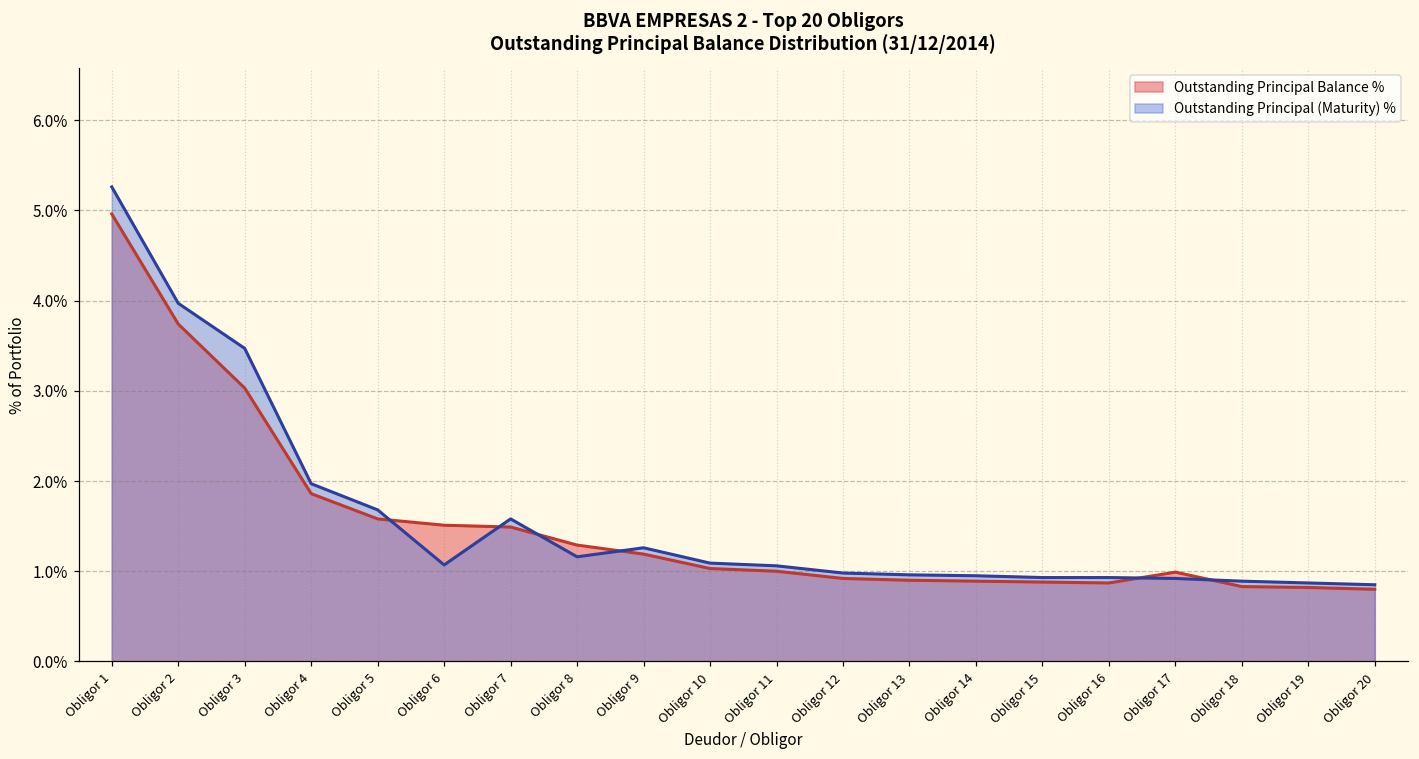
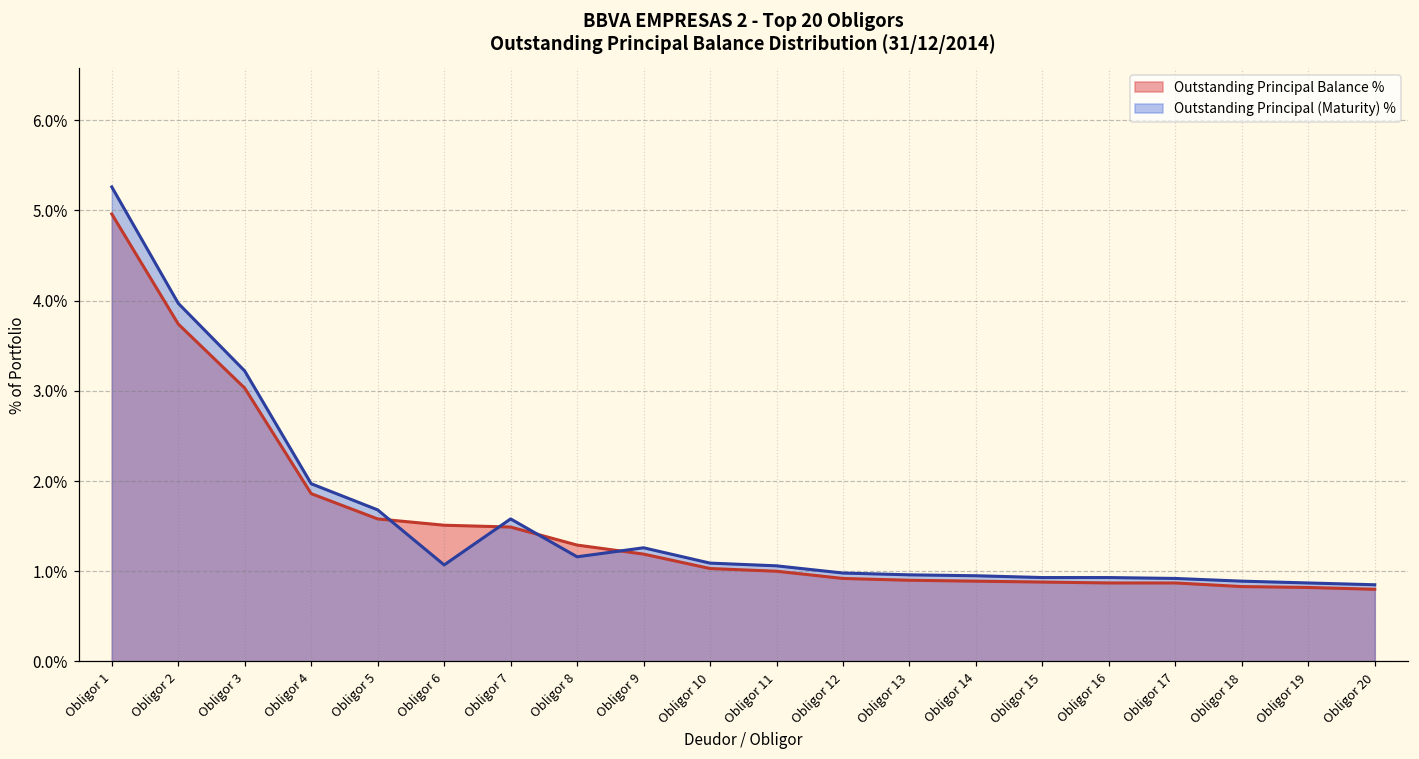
Outstanding Principal (Maturity) %, Obligor 3: 3.5% -> 3.2%
Outstanding Principal Balance %, Obligor 17: 1.0% -> 0.9%
